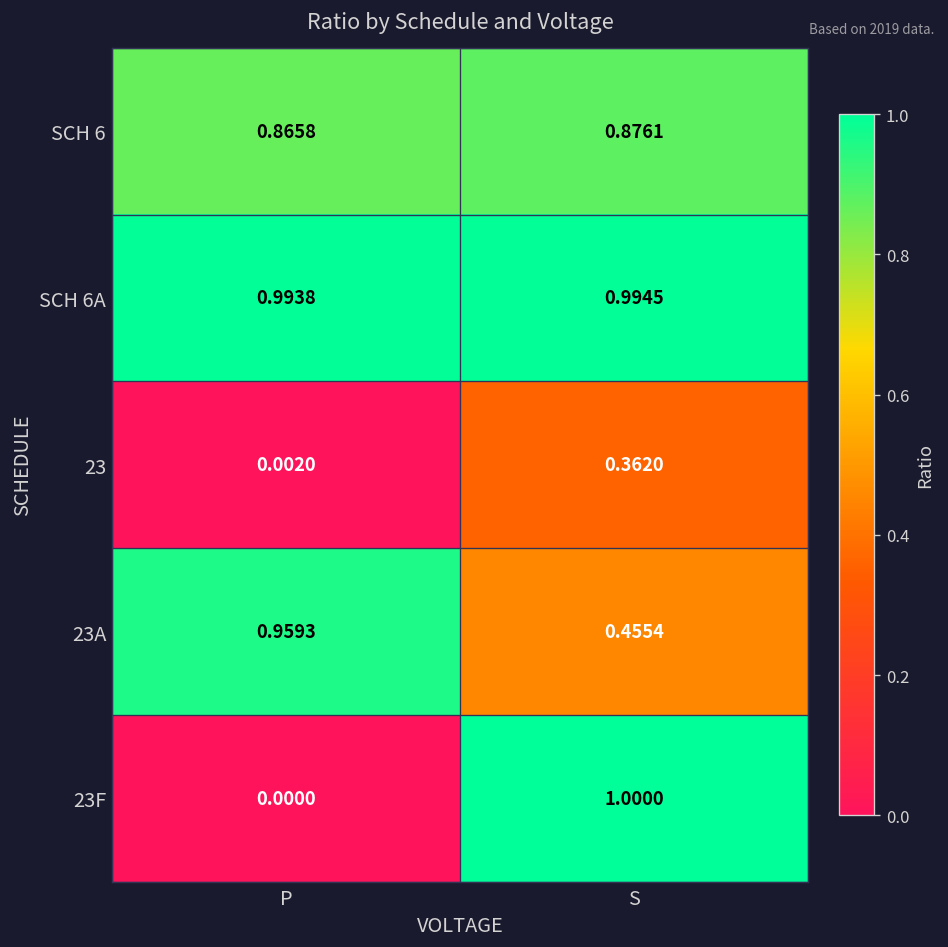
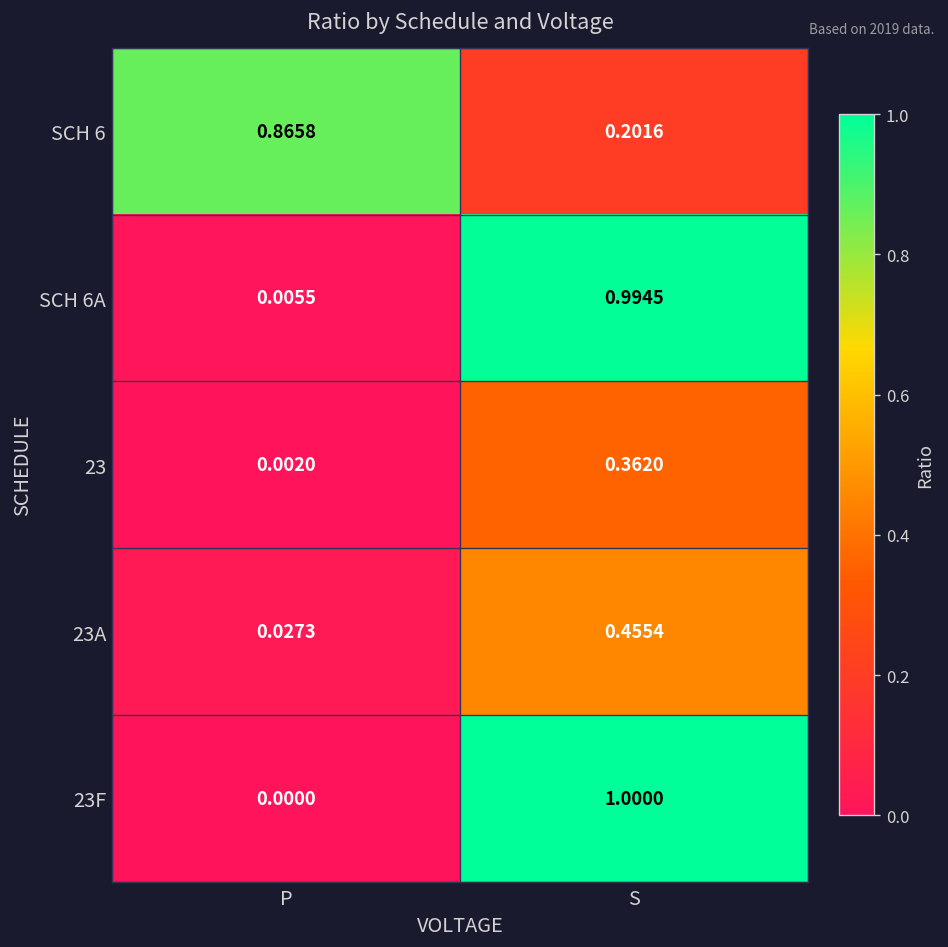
SCH 6, S: 0.8761 -> 0.2016
SCH 6A, P: 0.9938 -> 0.0055
23A, P: 0.9593 -> 0.0273
